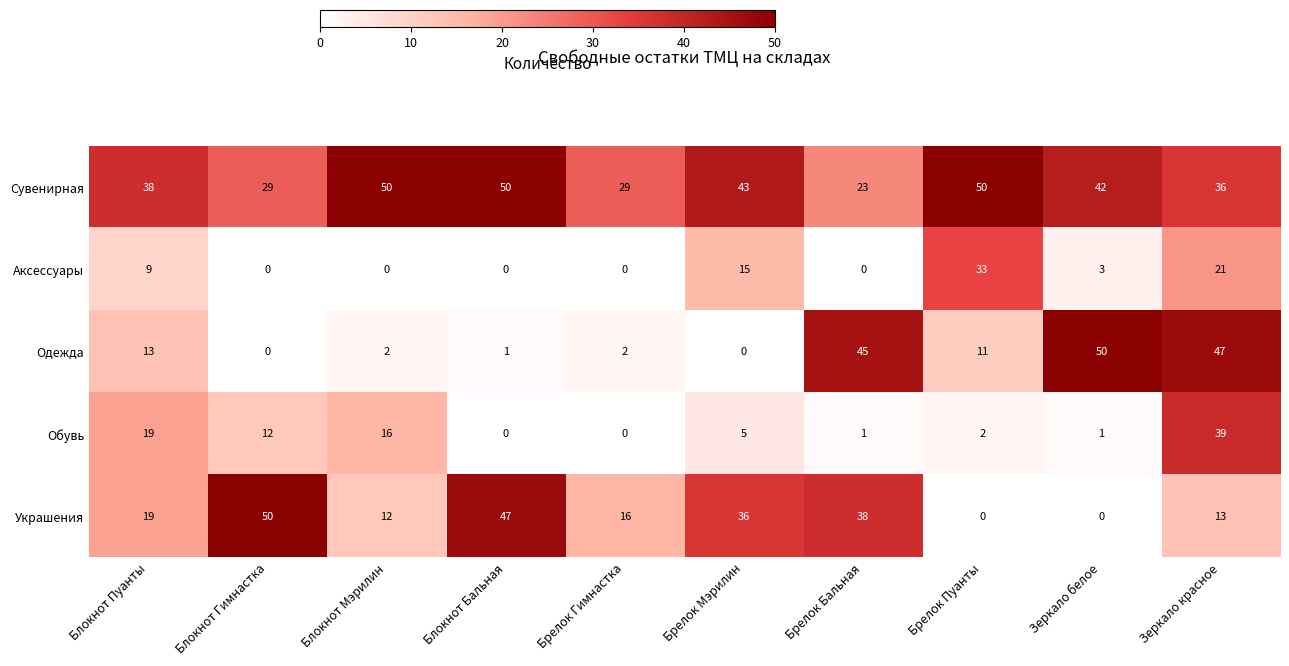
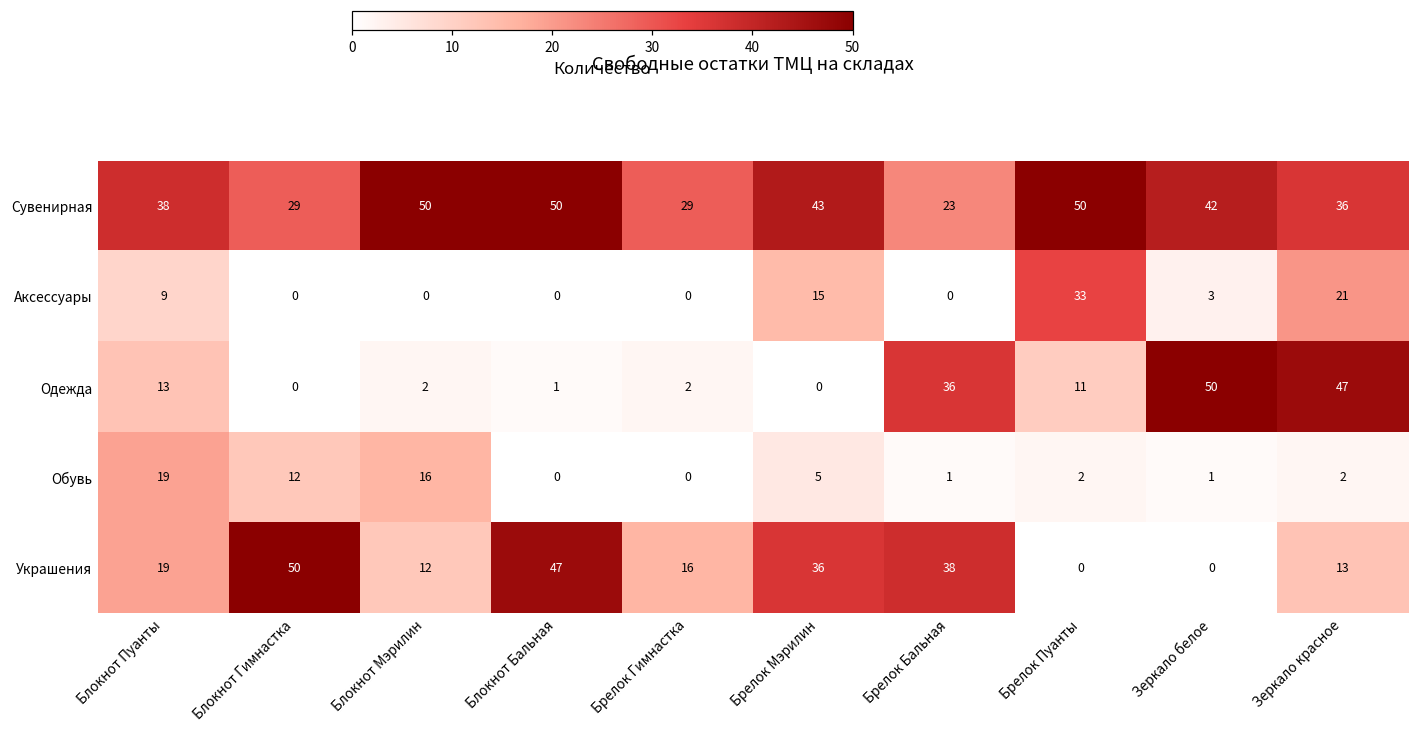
Одежда, Брелок Бальная: 45 -> 36
Обувь, Зеркало красное: 39 -> 2
